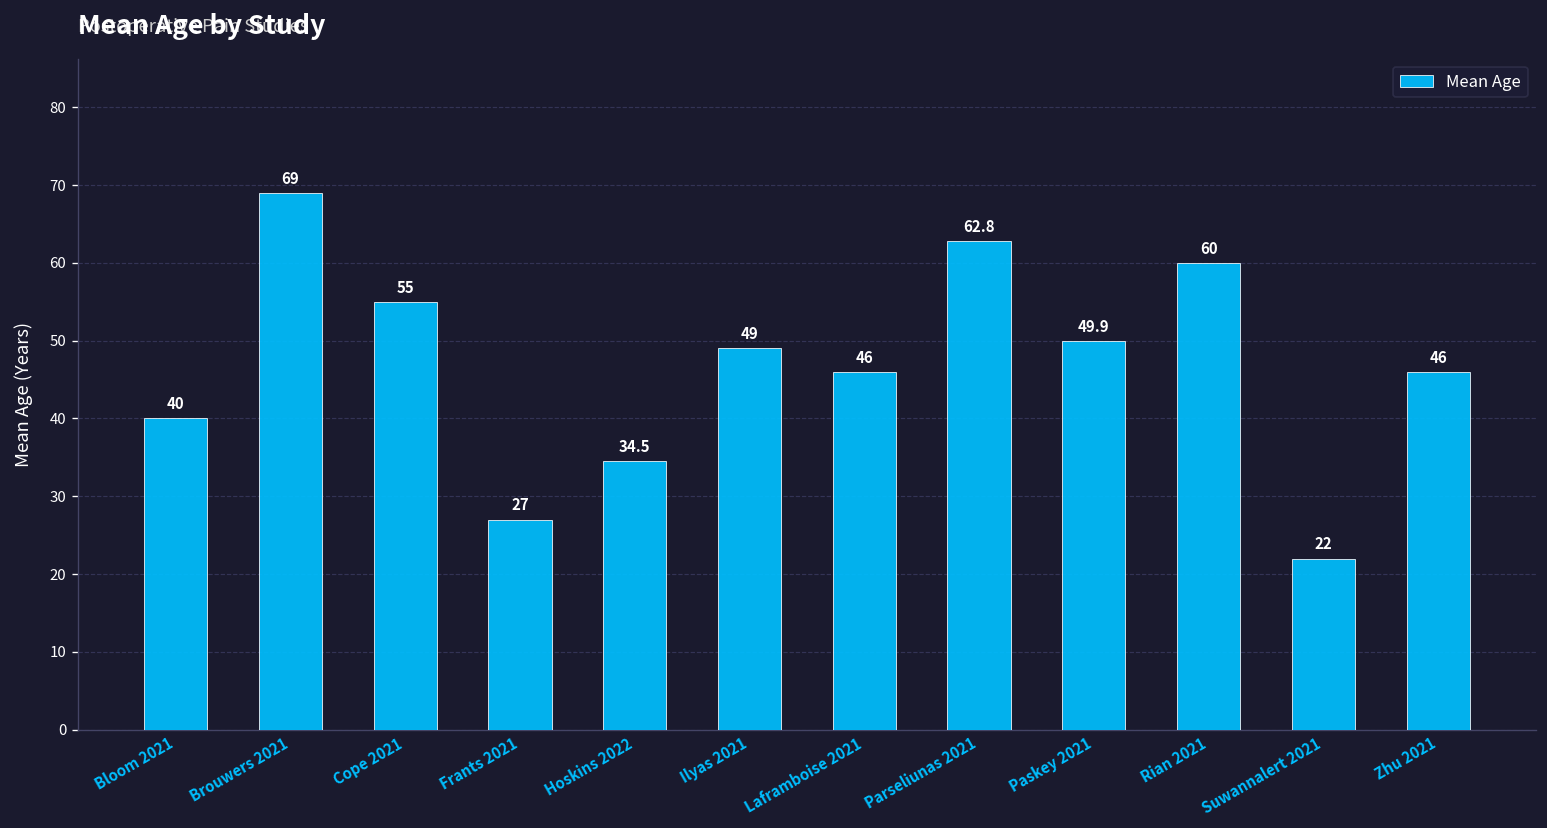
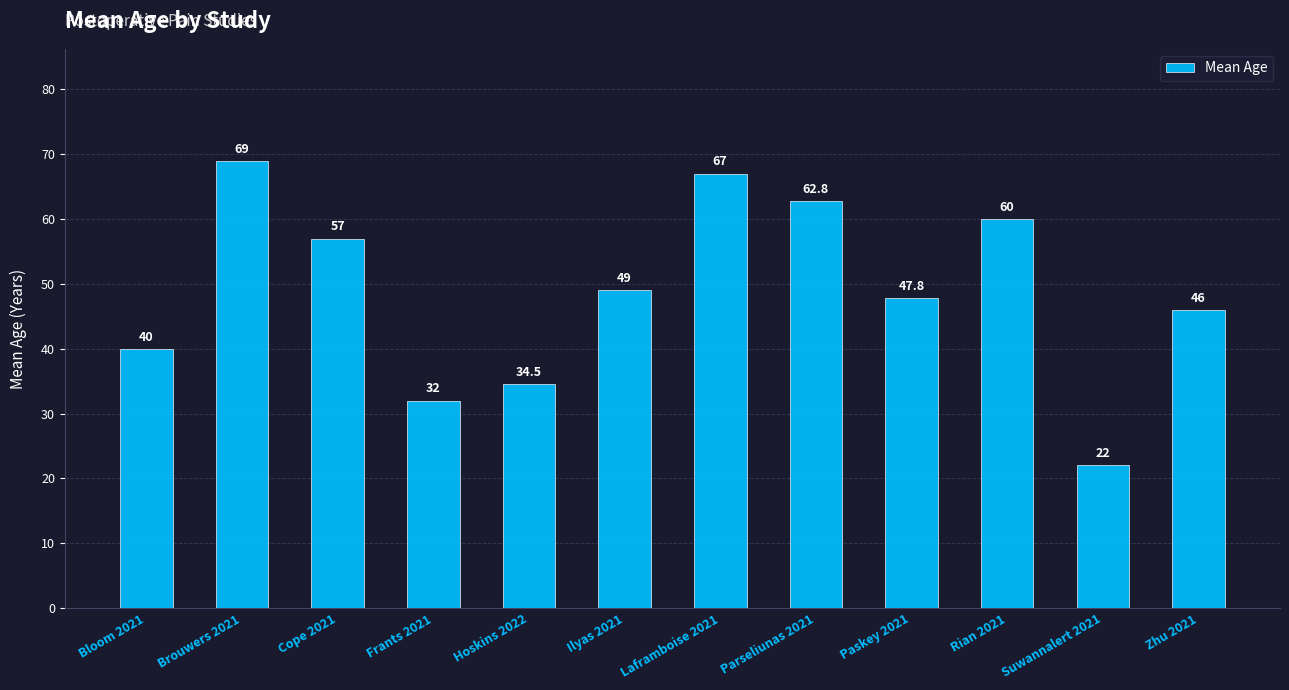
Cope 2021: 55 -> 57
Frants 2021: 27 -> 32
Laframboise 2021: 46 -> 67
Paskey 2021: 49.9 -> 47.8
